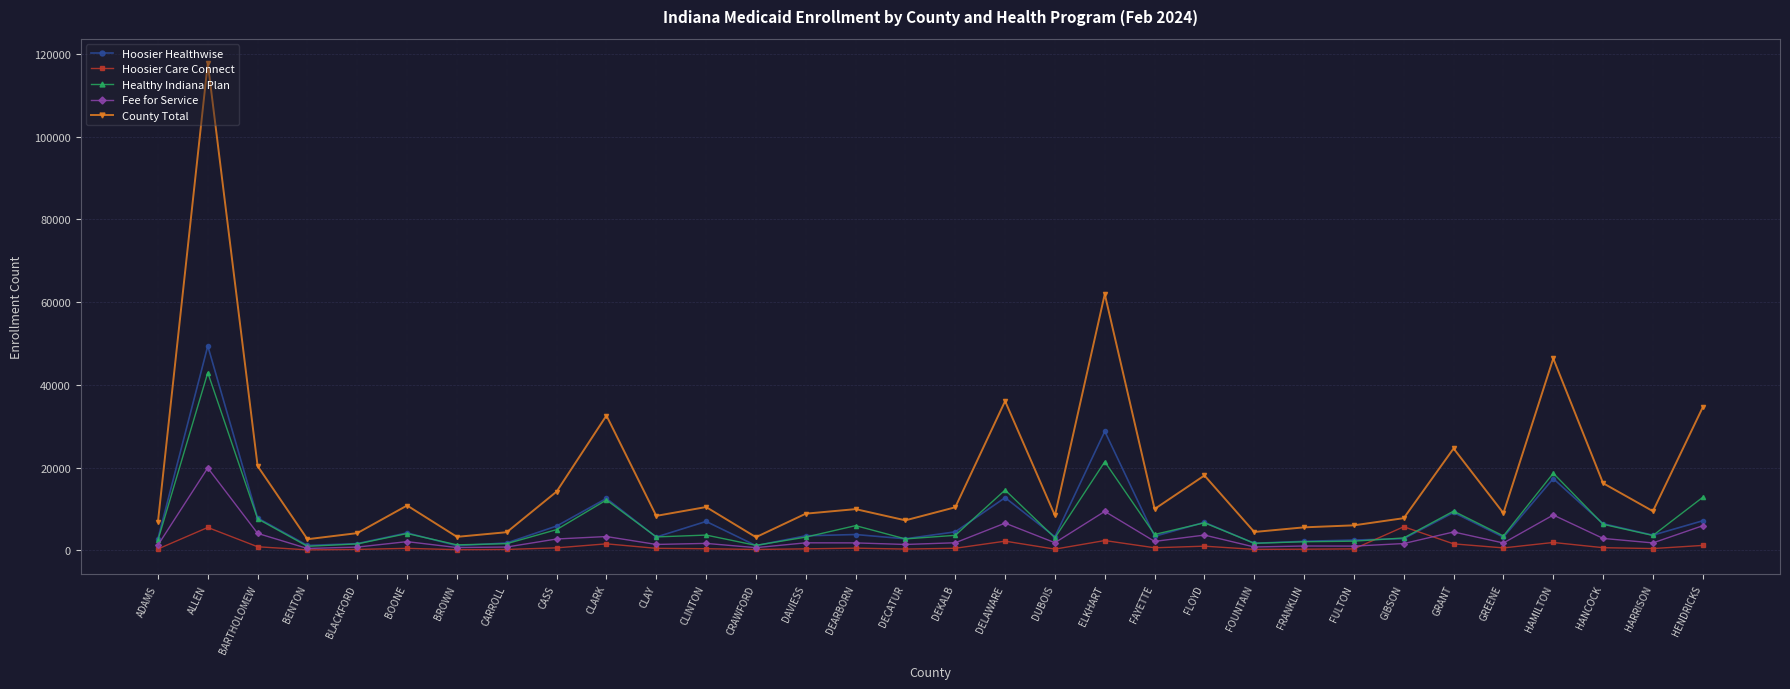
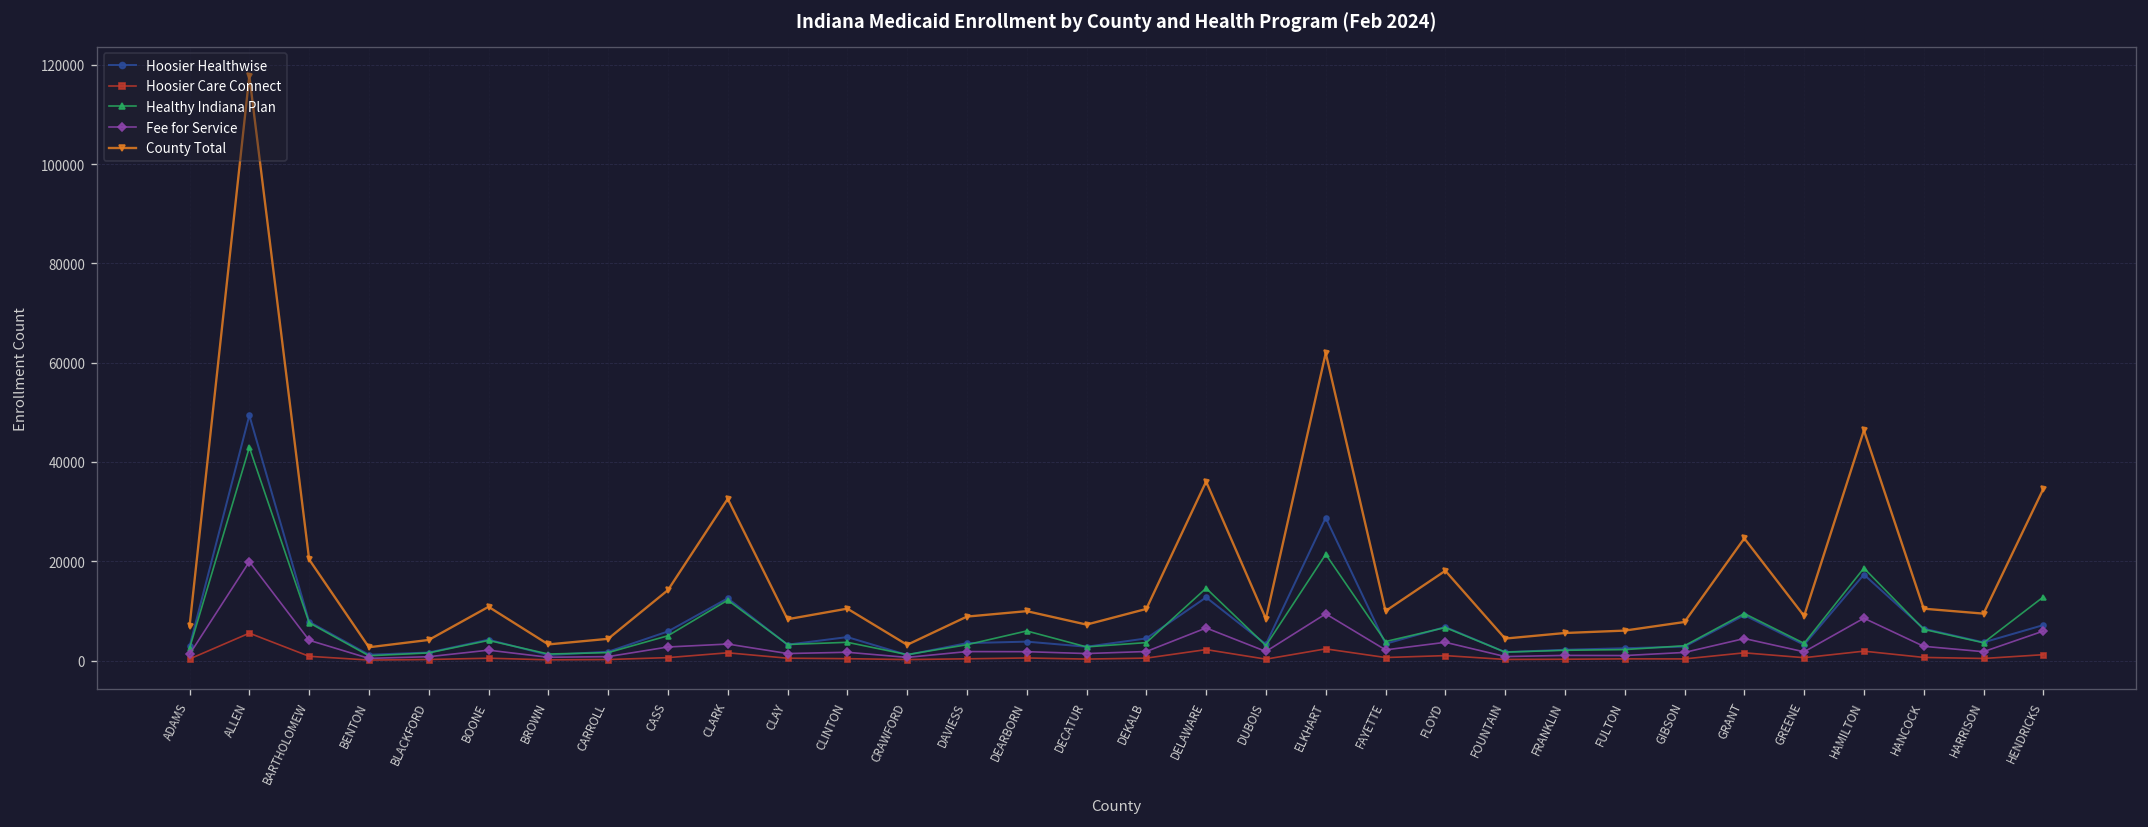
Hoosier Healthwise, CLINTON: 7000 -> 5000
Hoosier Care Connect, GIBSON: 6000 -> 0
County Total, HANCOCK: 16000 -> 10000
